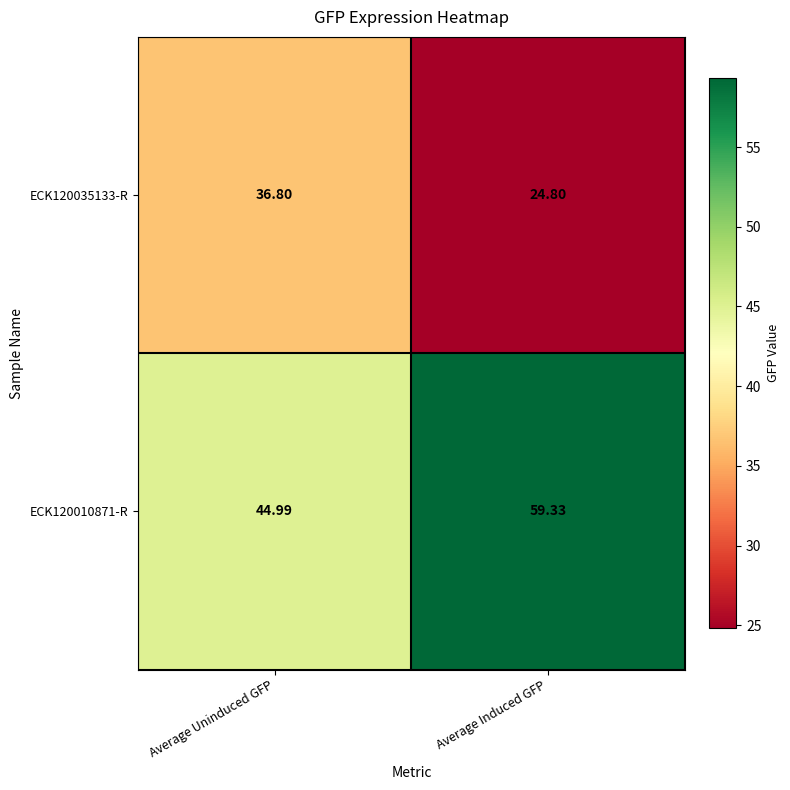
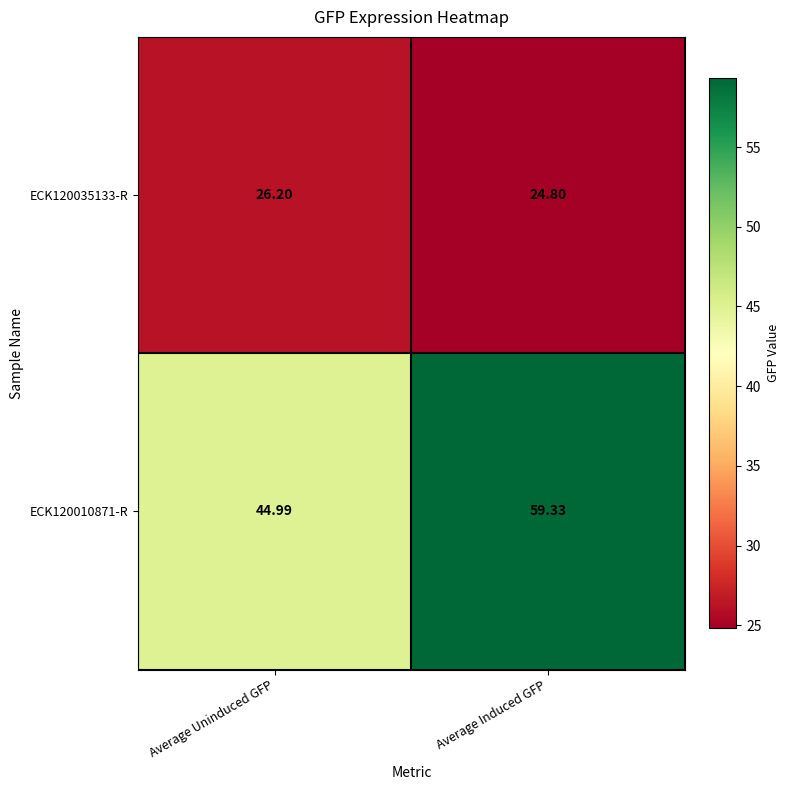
ECK120035133-R, Average Uninduced GFP: 36.80 -> 26.20
